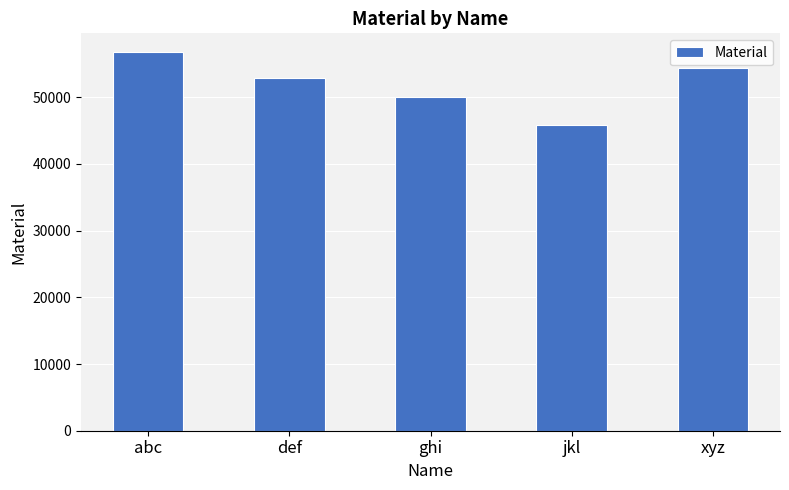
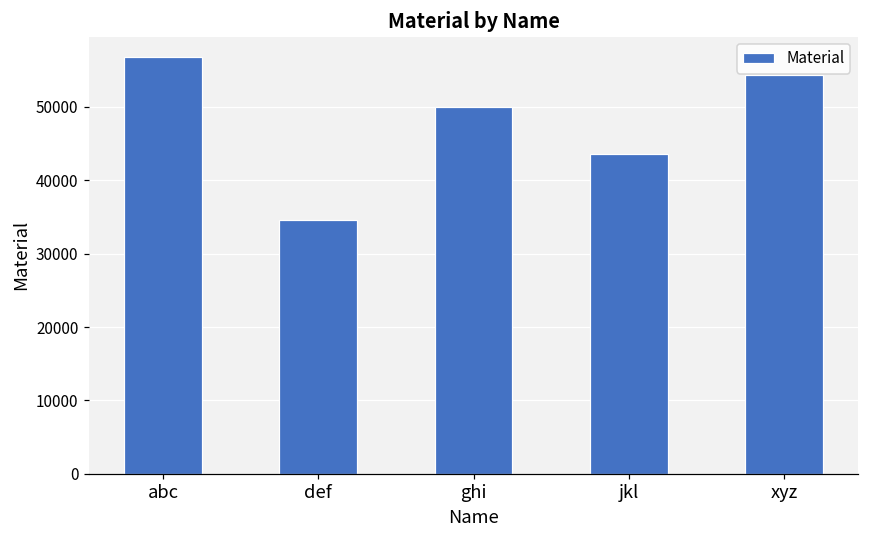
def: 53000 -> 35000
jkl: 46000 -> 44000
